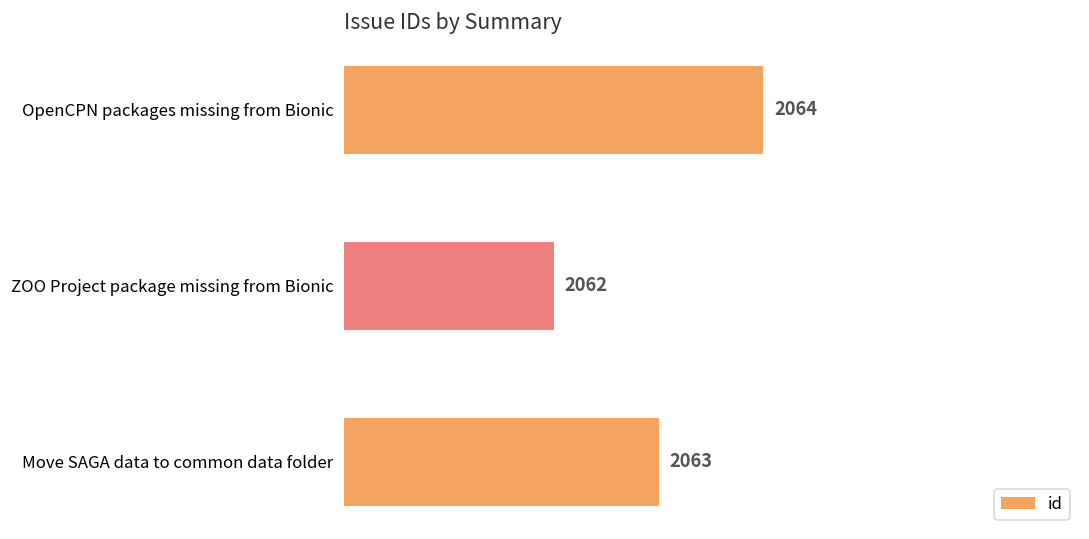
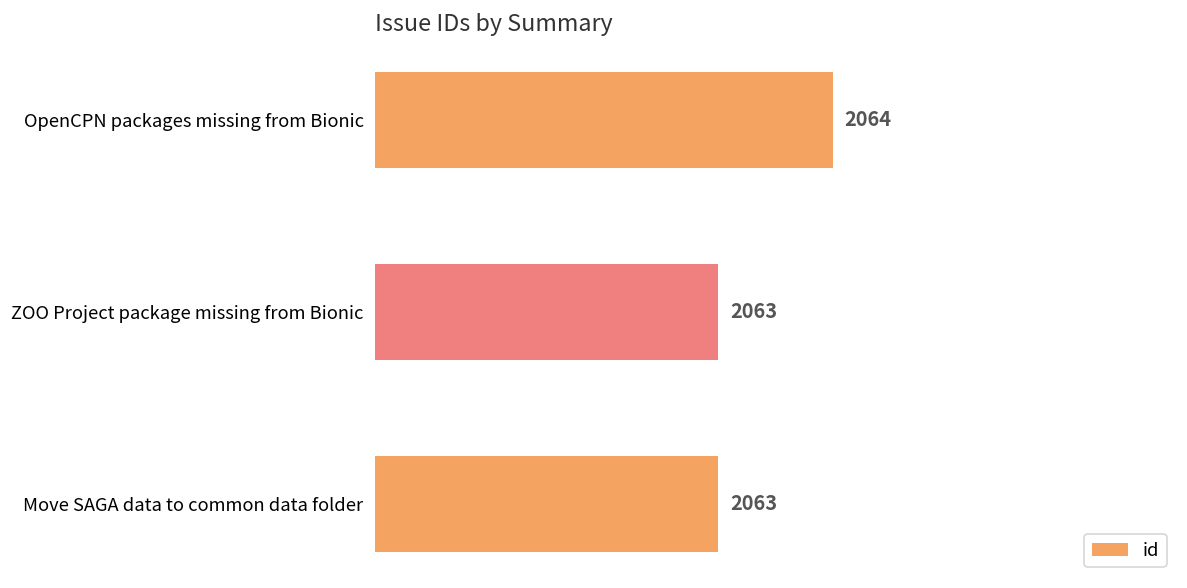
ZOO Project package missing from Bionic: 2062 -> 2063
